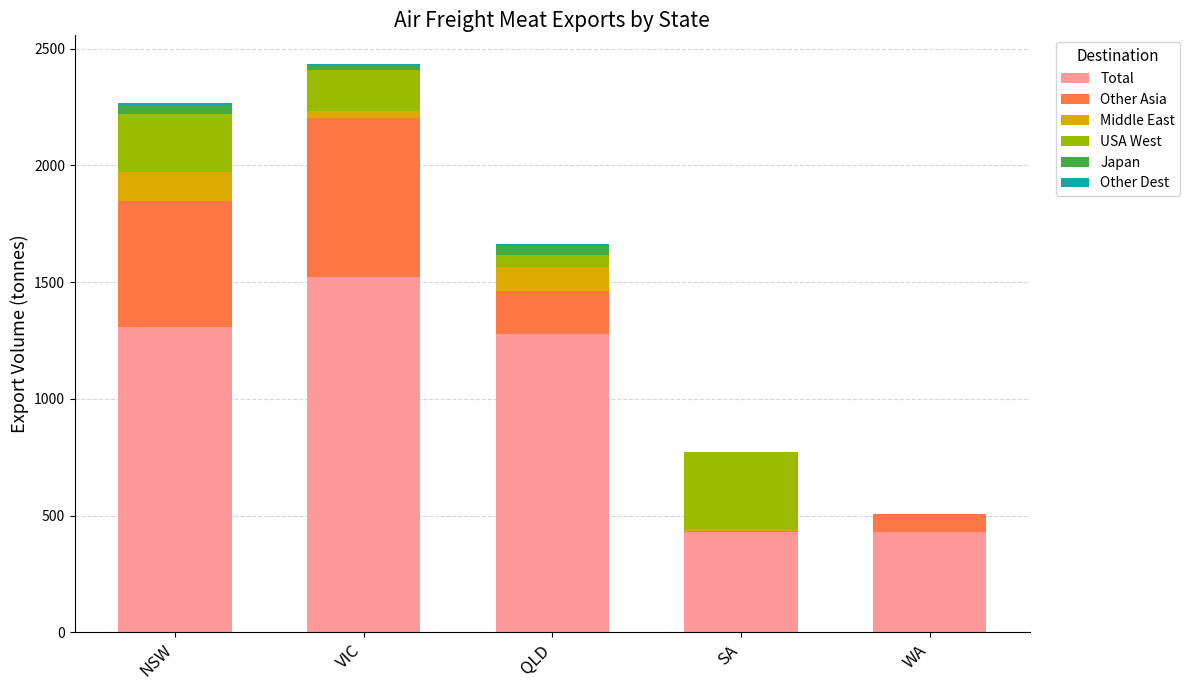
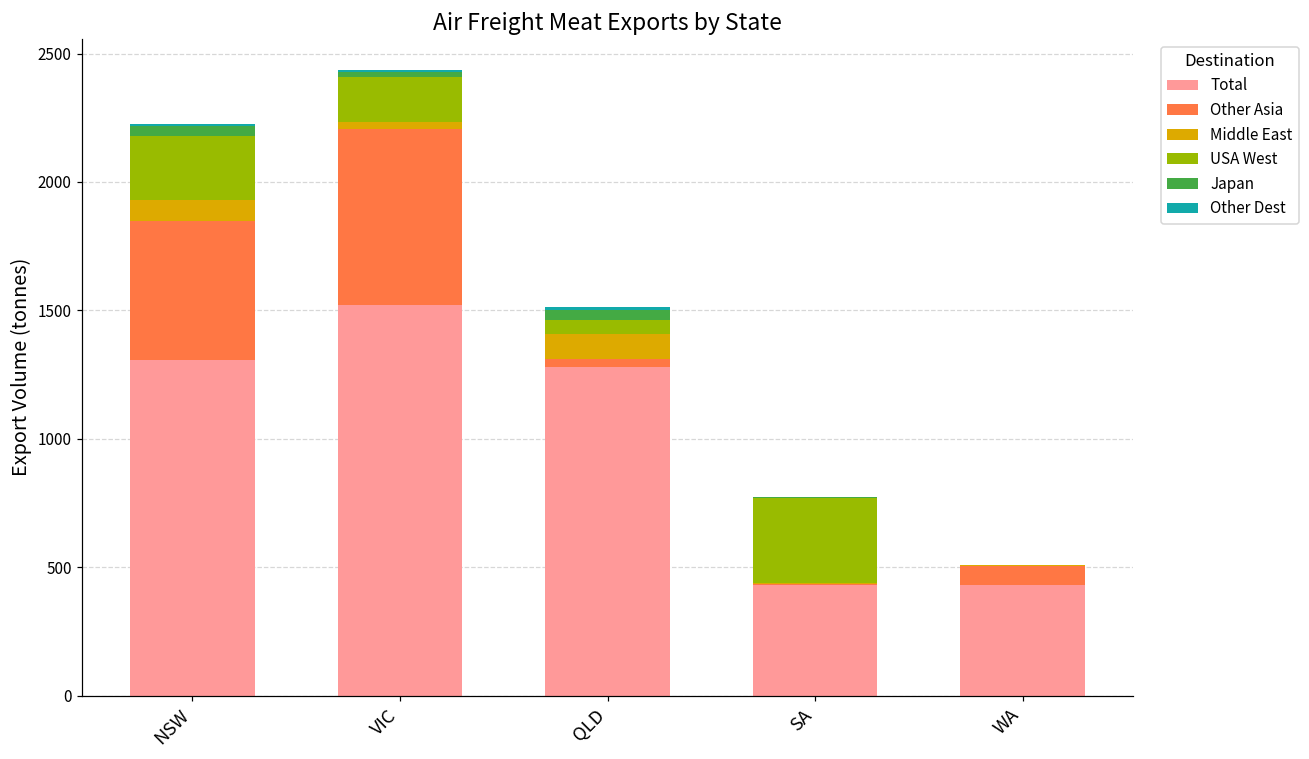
Middle East, NSW: 130 -> 80
Other Asia, QLD: 180 -> 30
